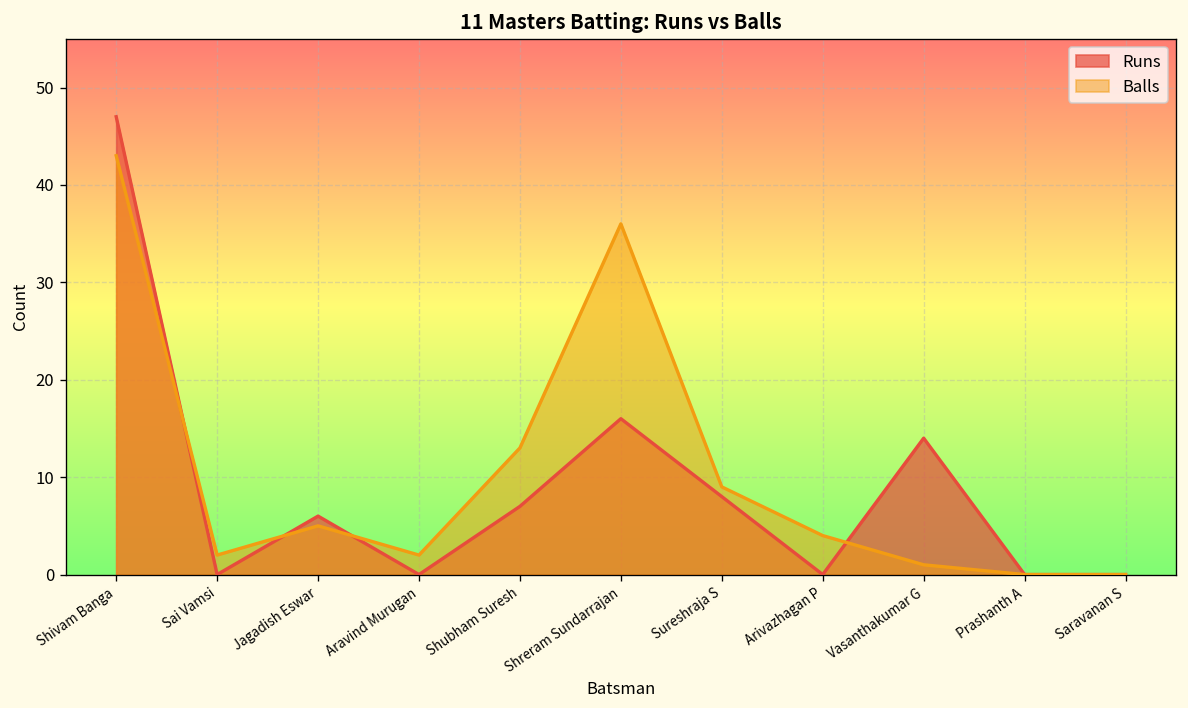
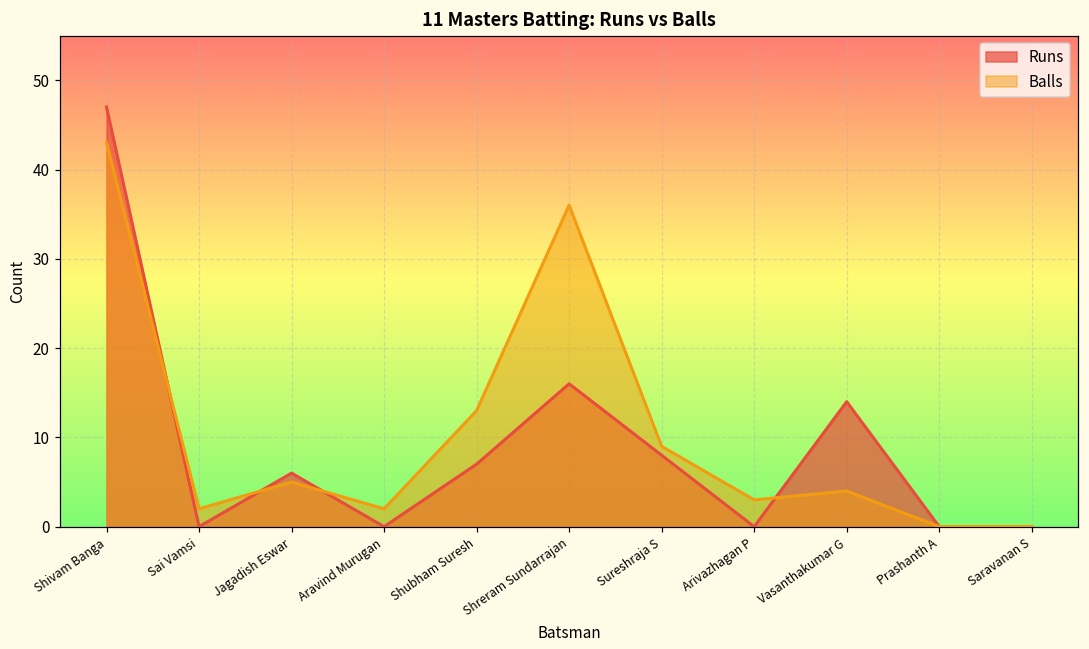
Balls, Arivazhagan P: 4 -> 3
Balls, Vasanthakumar G: 1 -> 4
